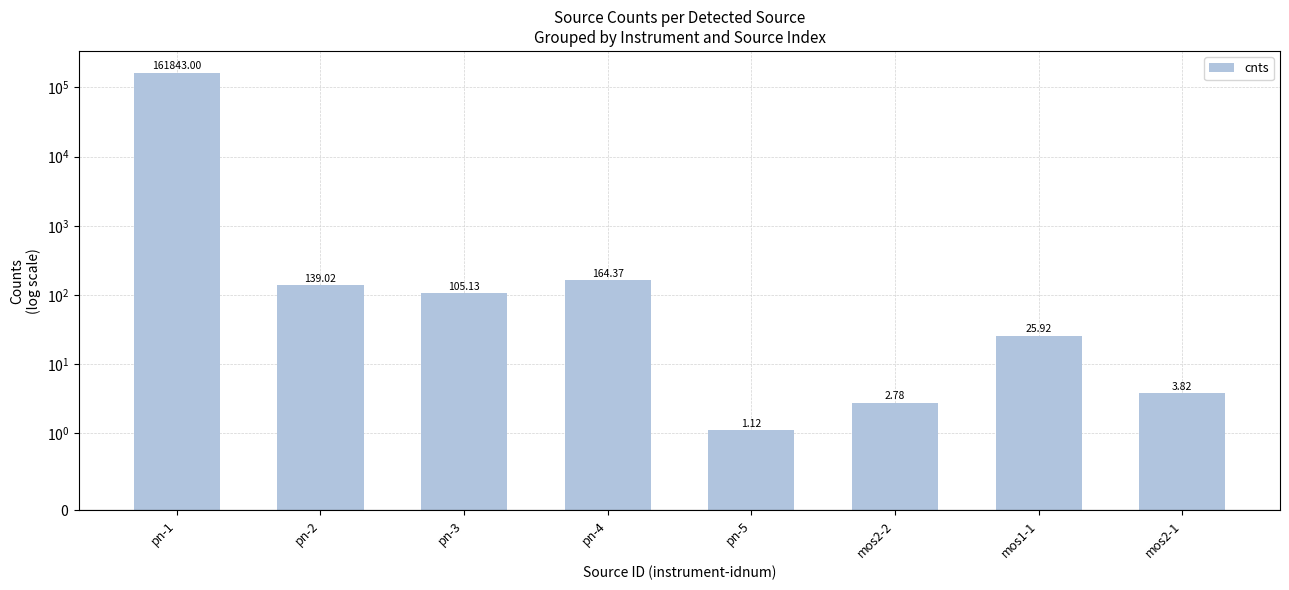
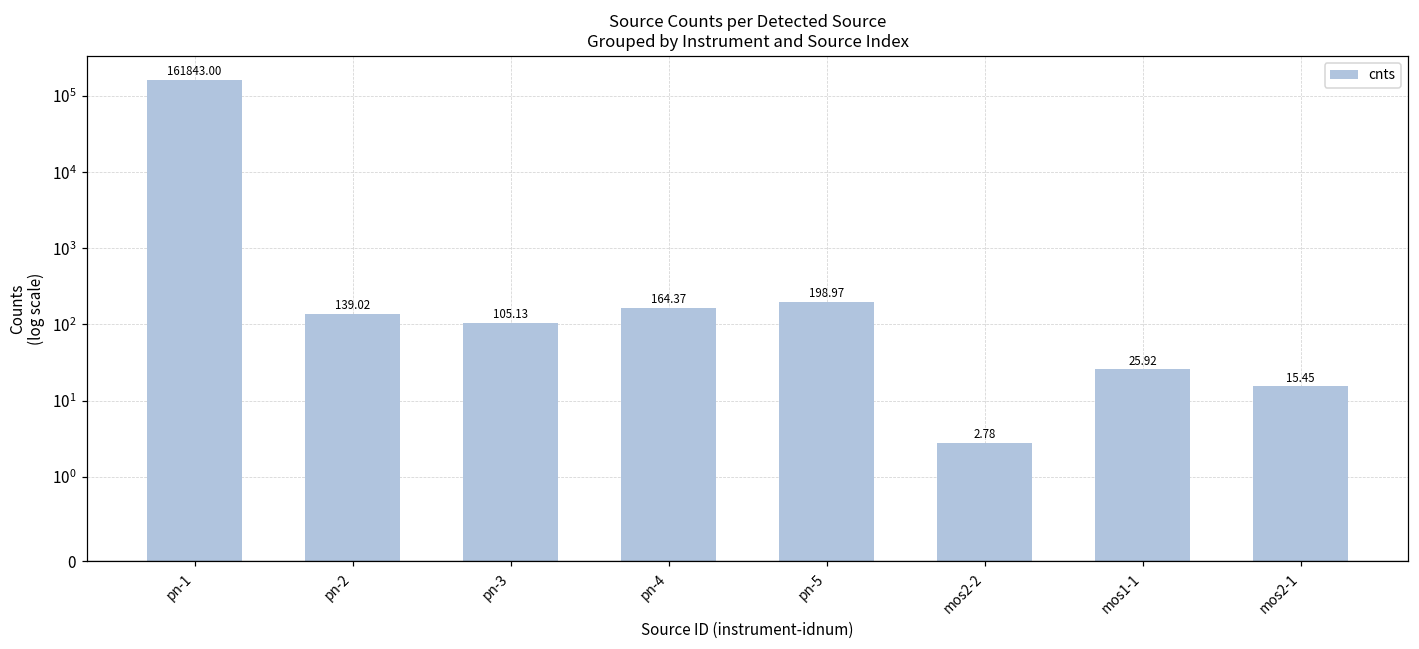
pn-5: 1.12 -> 198.97
mos2-1: 3.82 -> 15.45
